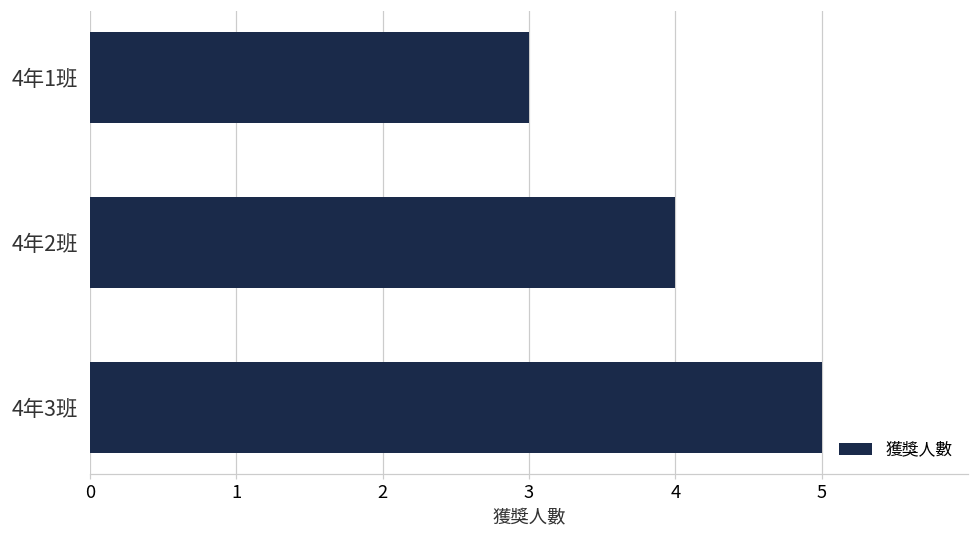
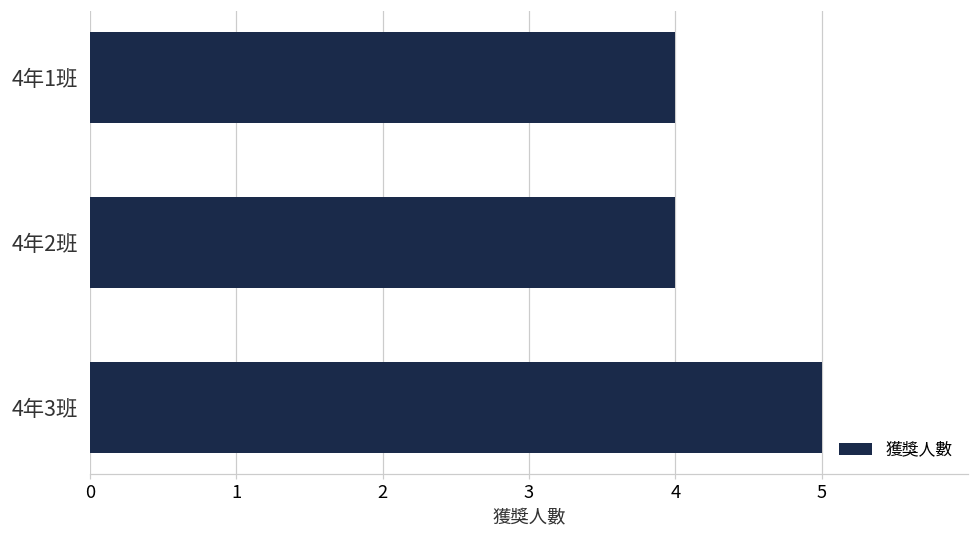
4年1班: 3 -> 4
